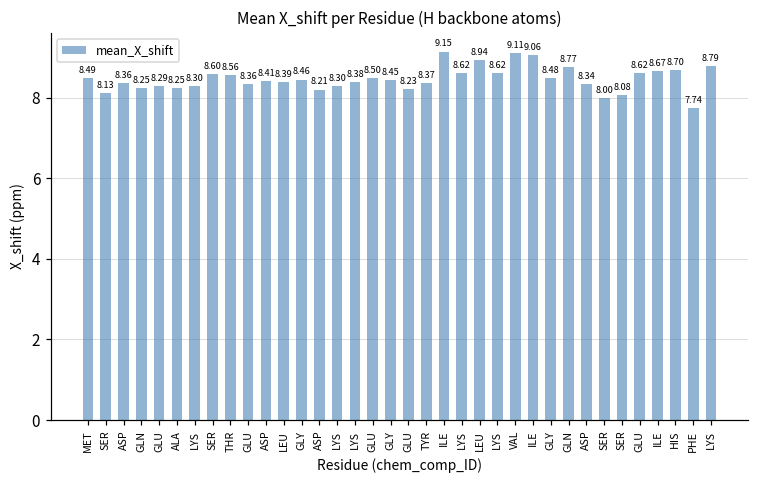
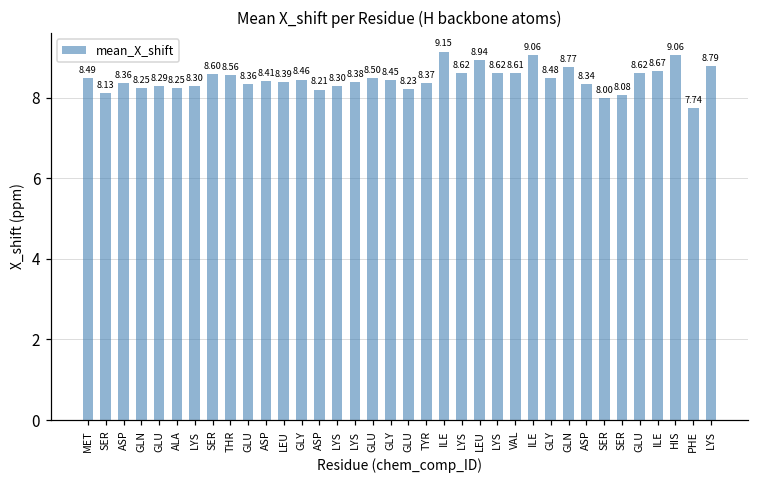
VAL: 9.11 -> 8.61
HIS: 8.70 -> 9.06
